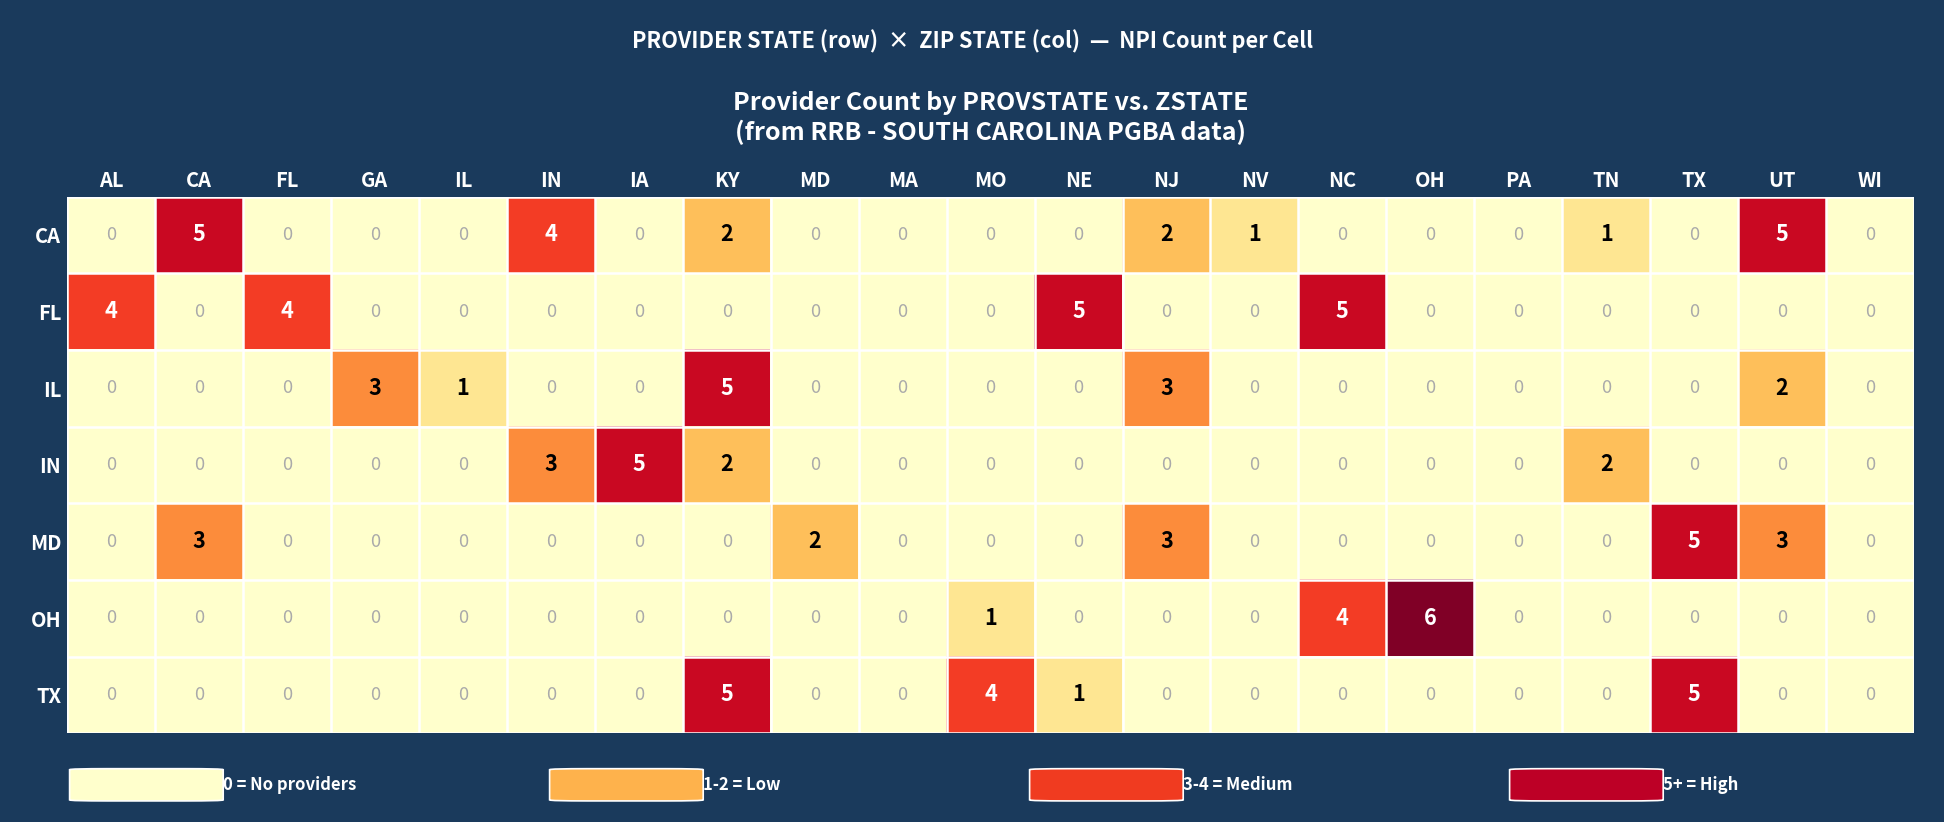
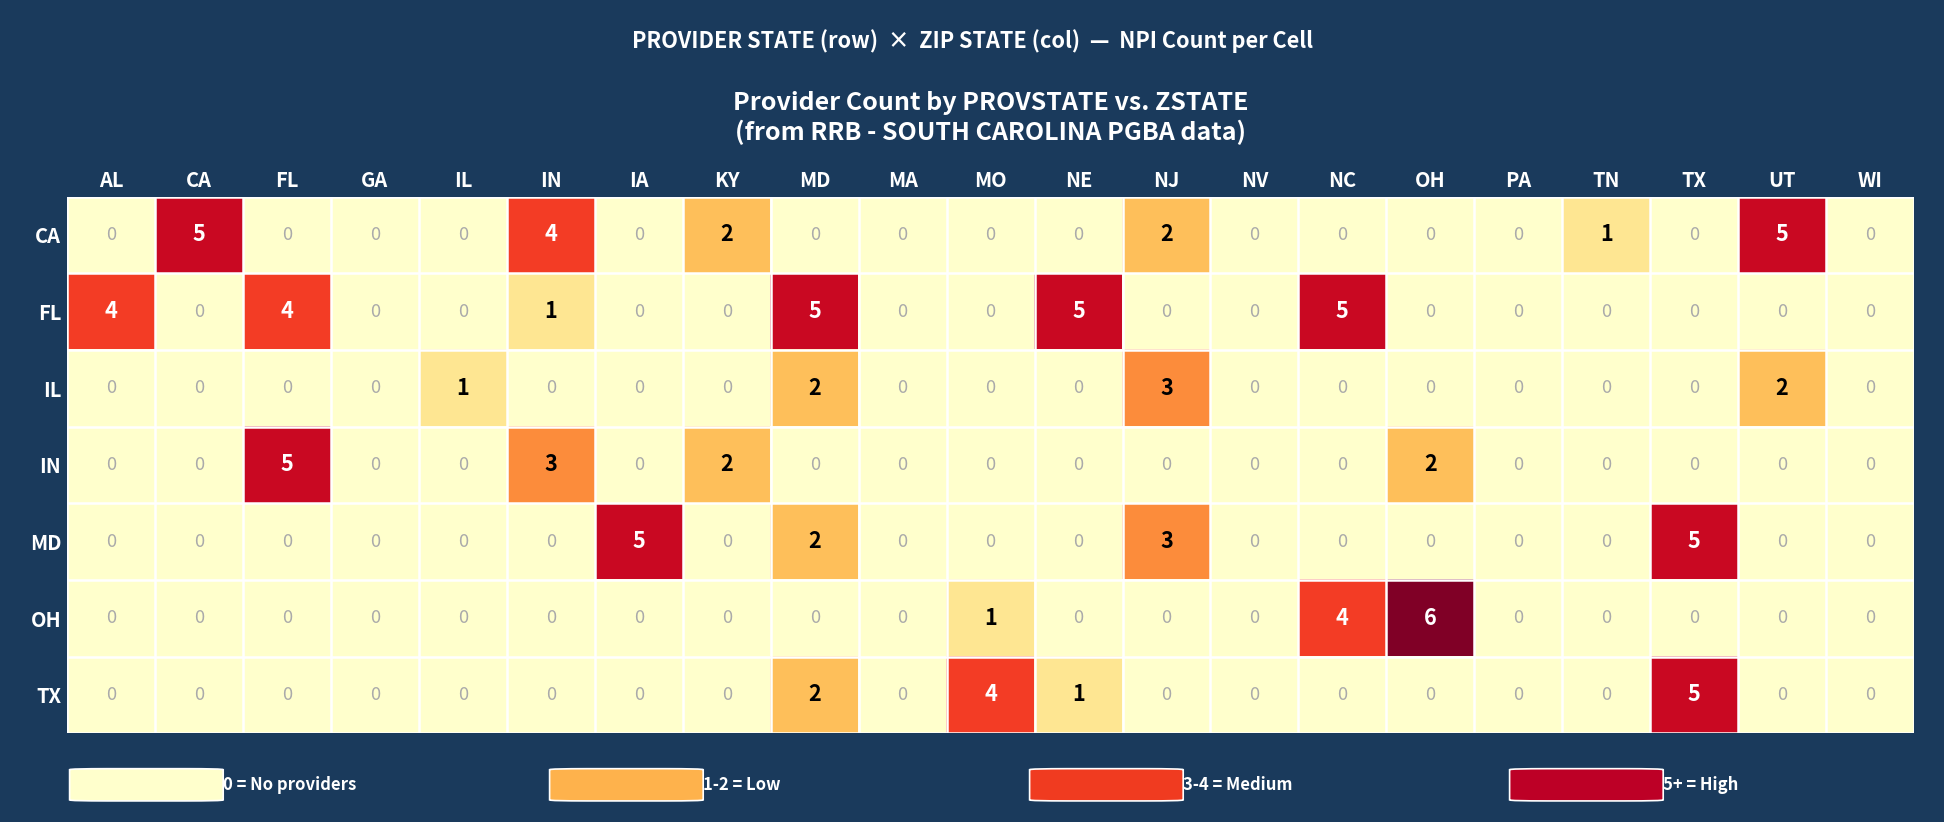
CA, NV: 1 -> 0
FL, IN: 0 -> 1
FL, MD: 0 -> 5
IL, GA: 3 -> 0
IL, KY: 5 -> 0
IL, MD: 0 -> 2
IN, FL: 0 -> 5
IN, IA: 5 -> 0
IN, OH: 0 -> 2
IN, TN: 2 -> 0
MD, CA: 3 -> 0
MD, IA: 0 -> 5
MD, UT: 3 -> 0
TX, KY: 5 -> 0
TX, MD: 0 -> 2
